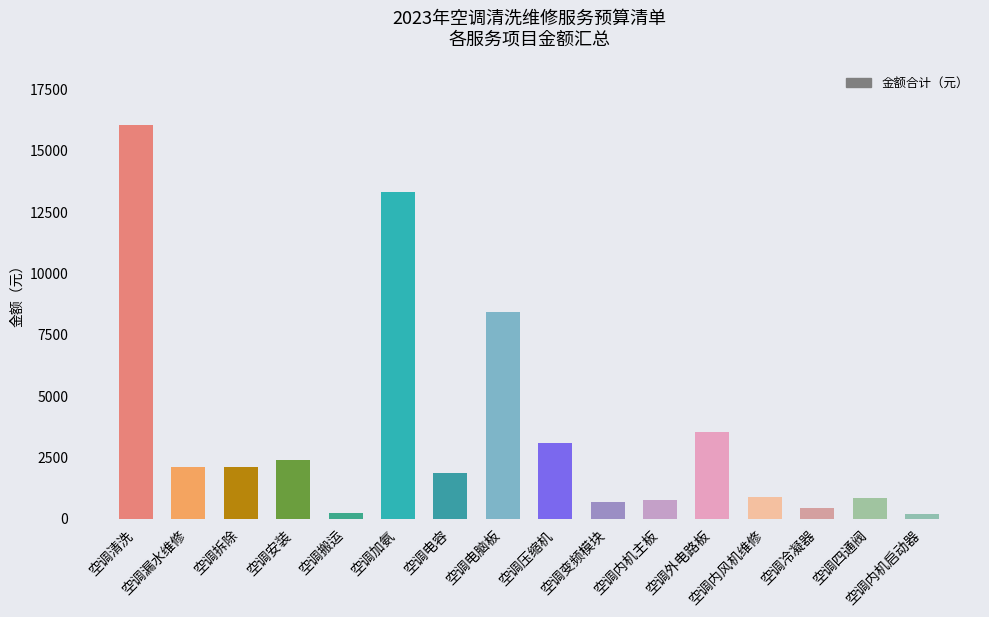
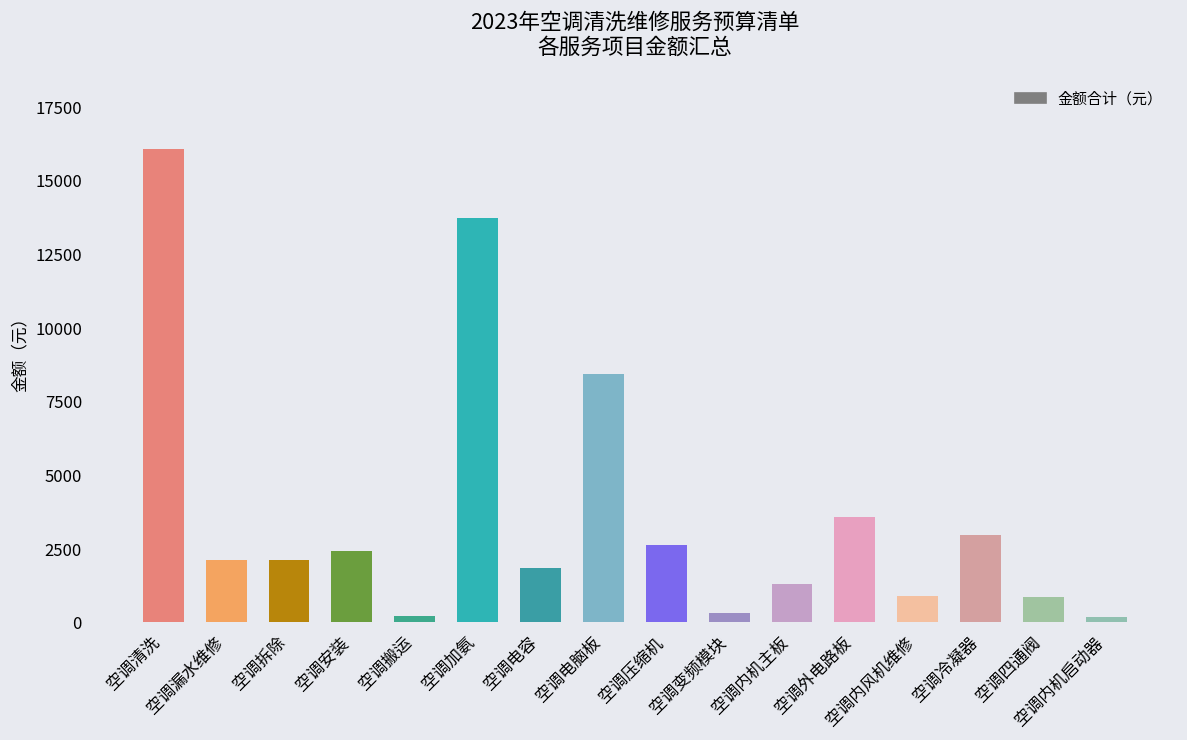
空调加氨: 13300 -> 13700
空调压缩机: 3100 -> 2600
空调变频模块: 700 -> 300
空调内机主板: 700 -> 1300
空调冷凝器: 500 -> 3000
